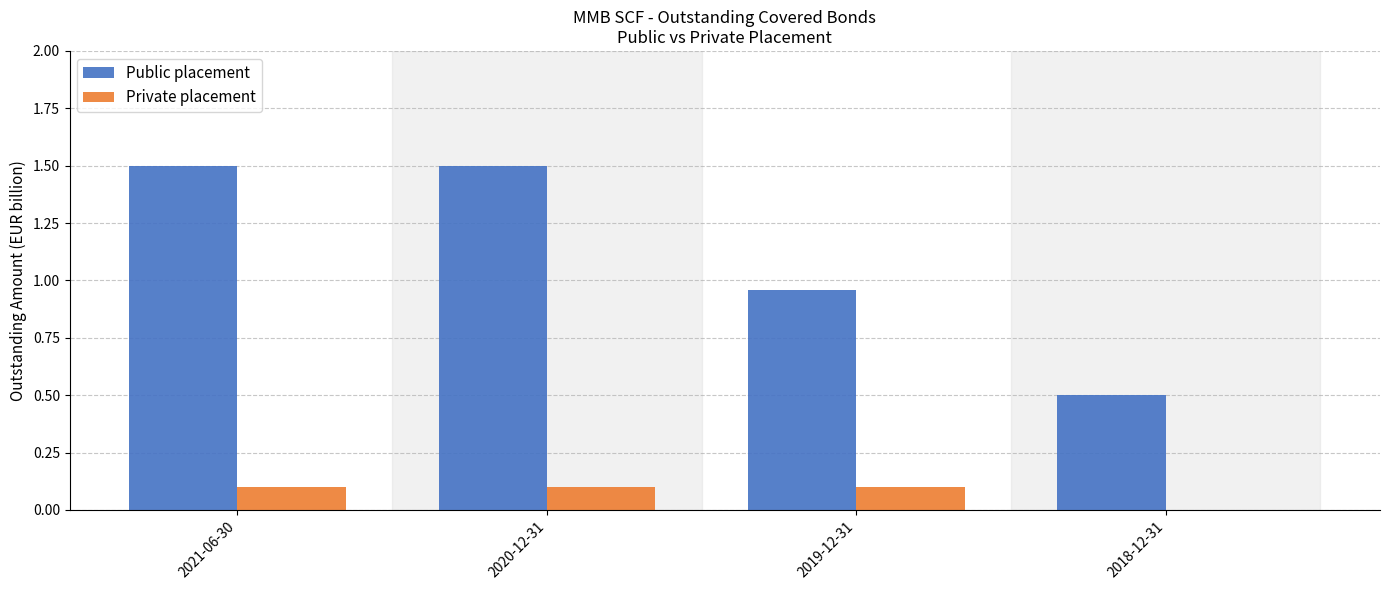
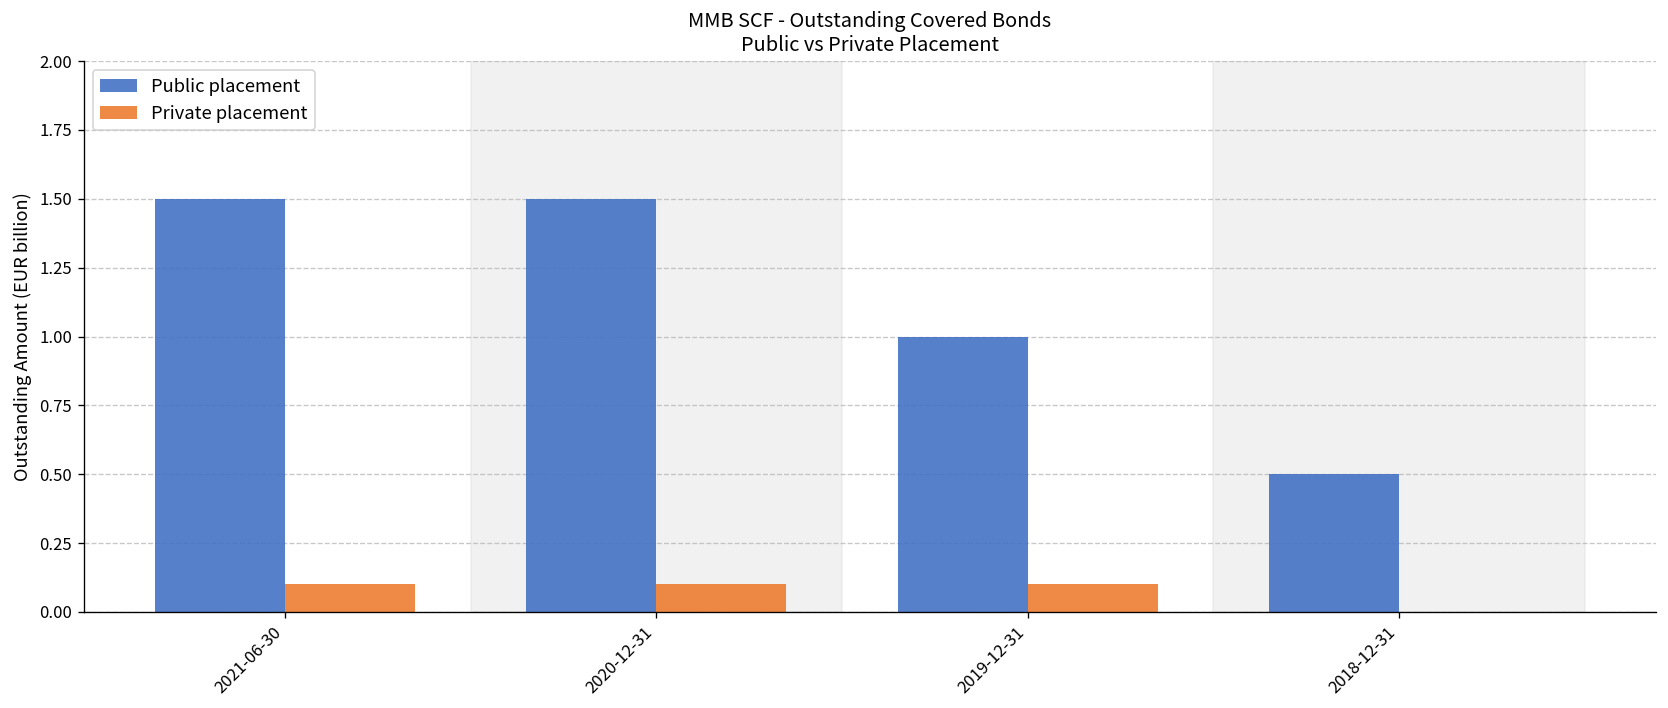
Public placement, 2019-12-31: 0.96 -> 1.00
